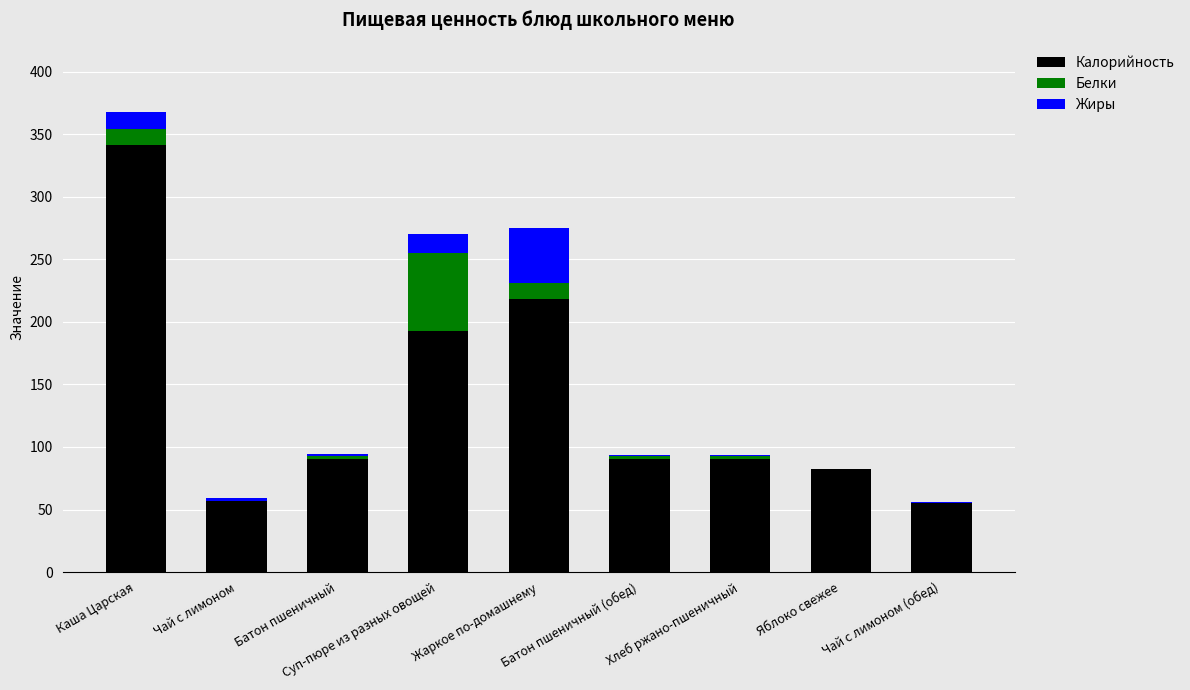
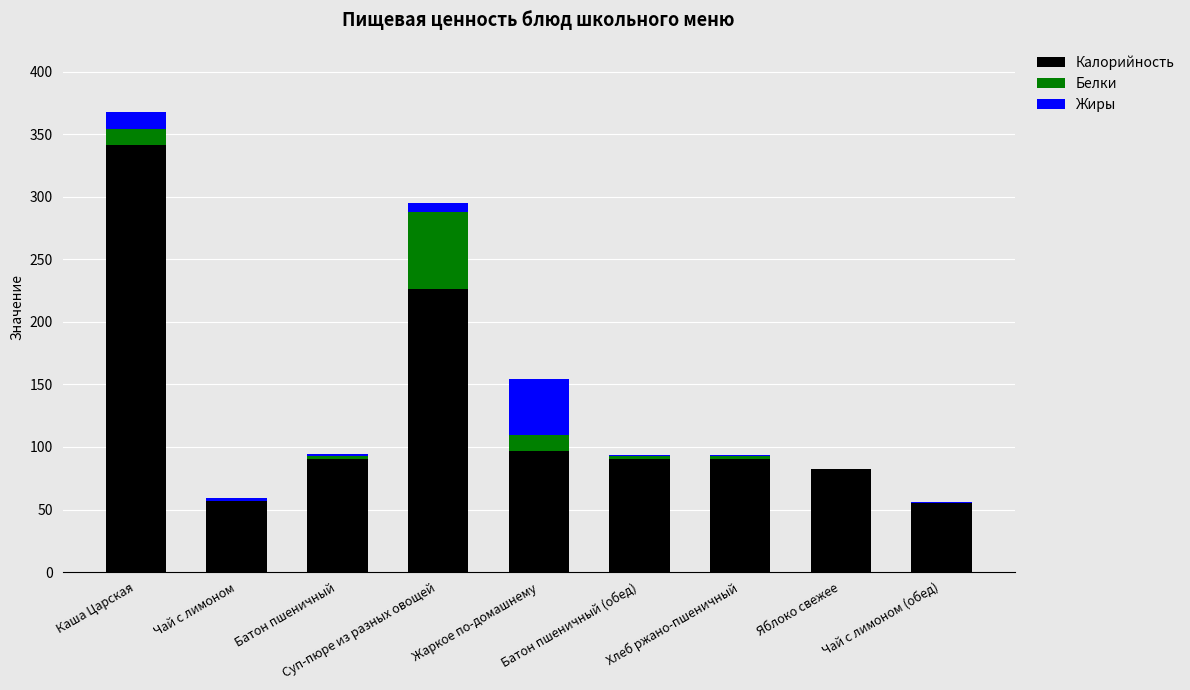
Калорийность, Суп-пюре из разных овощей: 193 -> 226
Жиры, Суп-пюре из разных овощей: 15 -> 7
Калорийность, Жаркое по-домашнему: 218 -> 97
